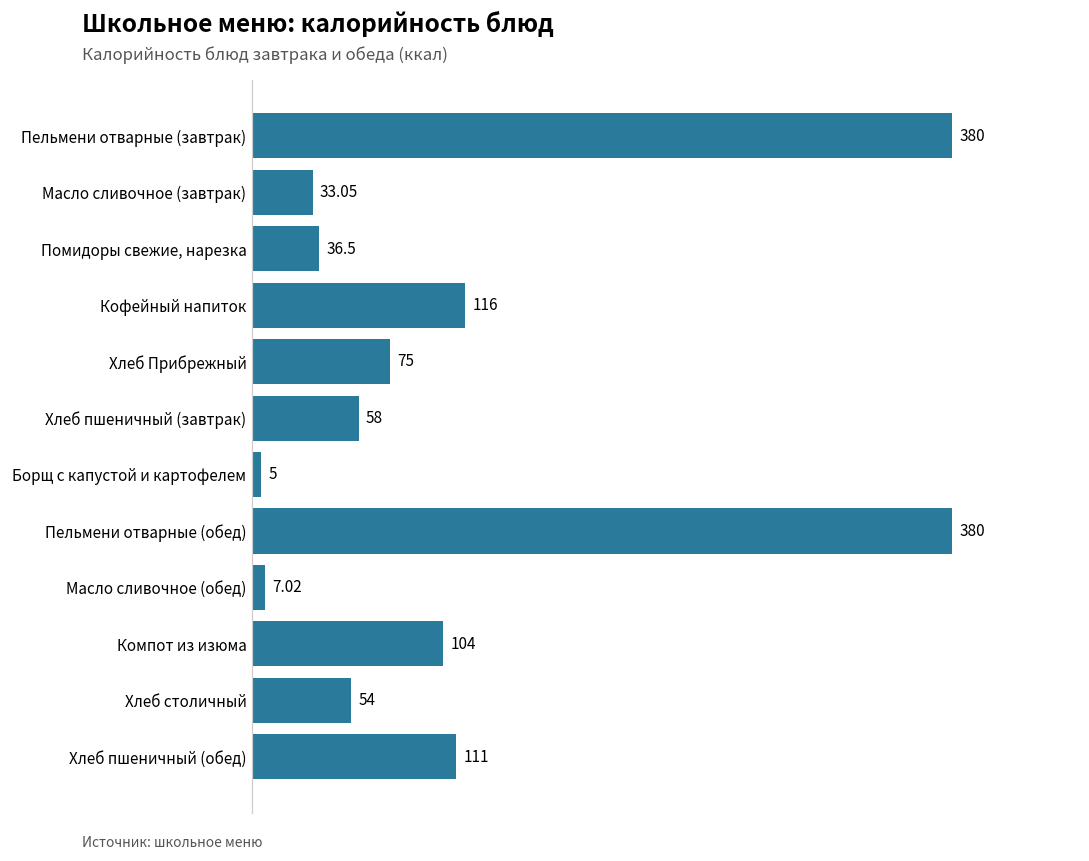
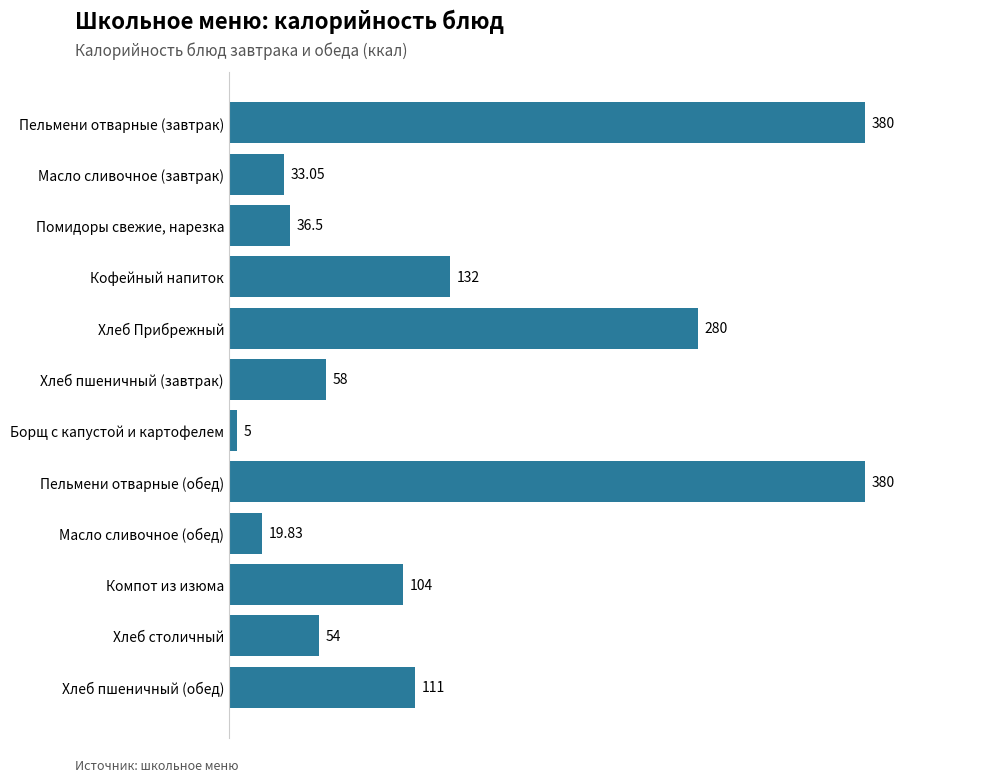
Кофейный напиток: 116 -> 132
Хлеб Прибрежный: 75 -> 280
Масло сливочное (обед): 7.02 -> 19.83
